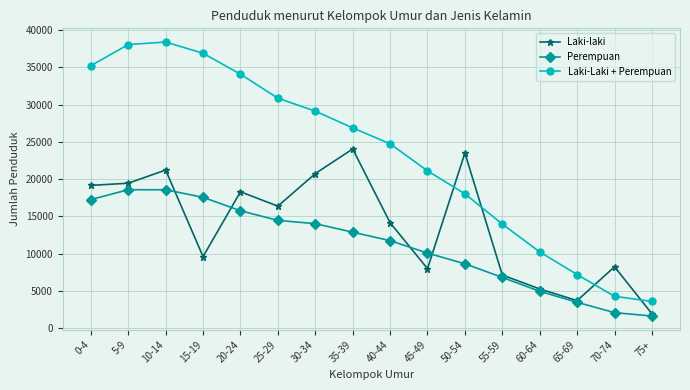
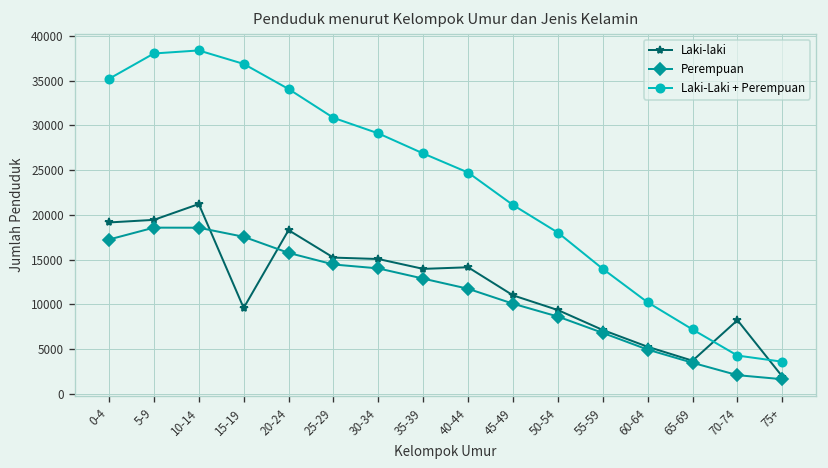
Laki-laki, 25-29: 16000 -> 15000
Laki-laki, 30-34: 21000 -> 15000
Laki-laki, 35-39: 24000 -> 14000
Laki-laki, 45-49: 8000 -> 11000
Laki-laki, 50-54: 23000 -> 9000
